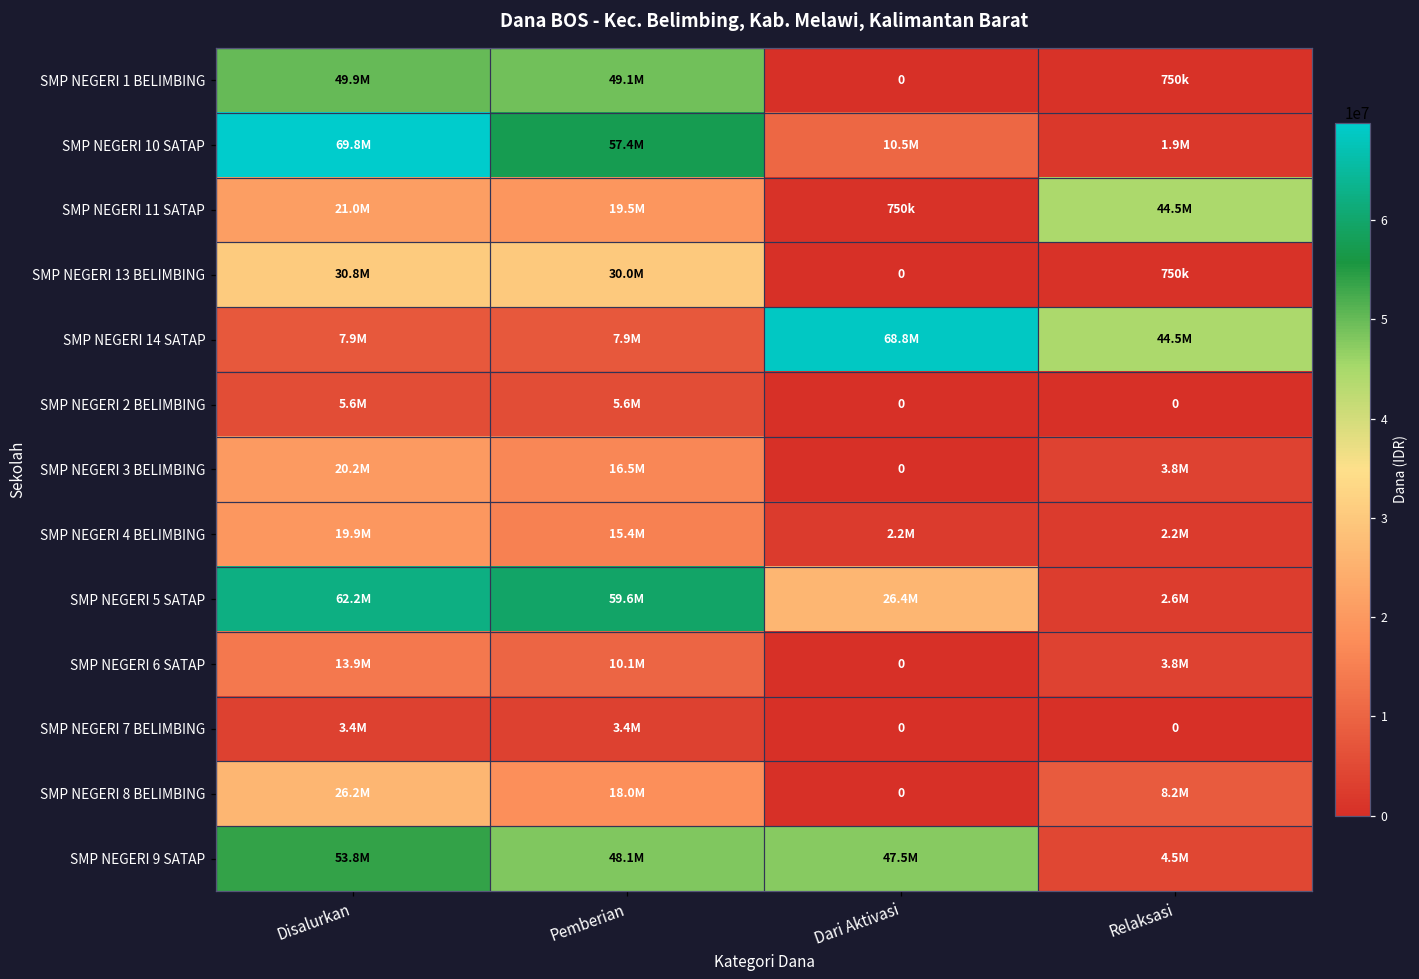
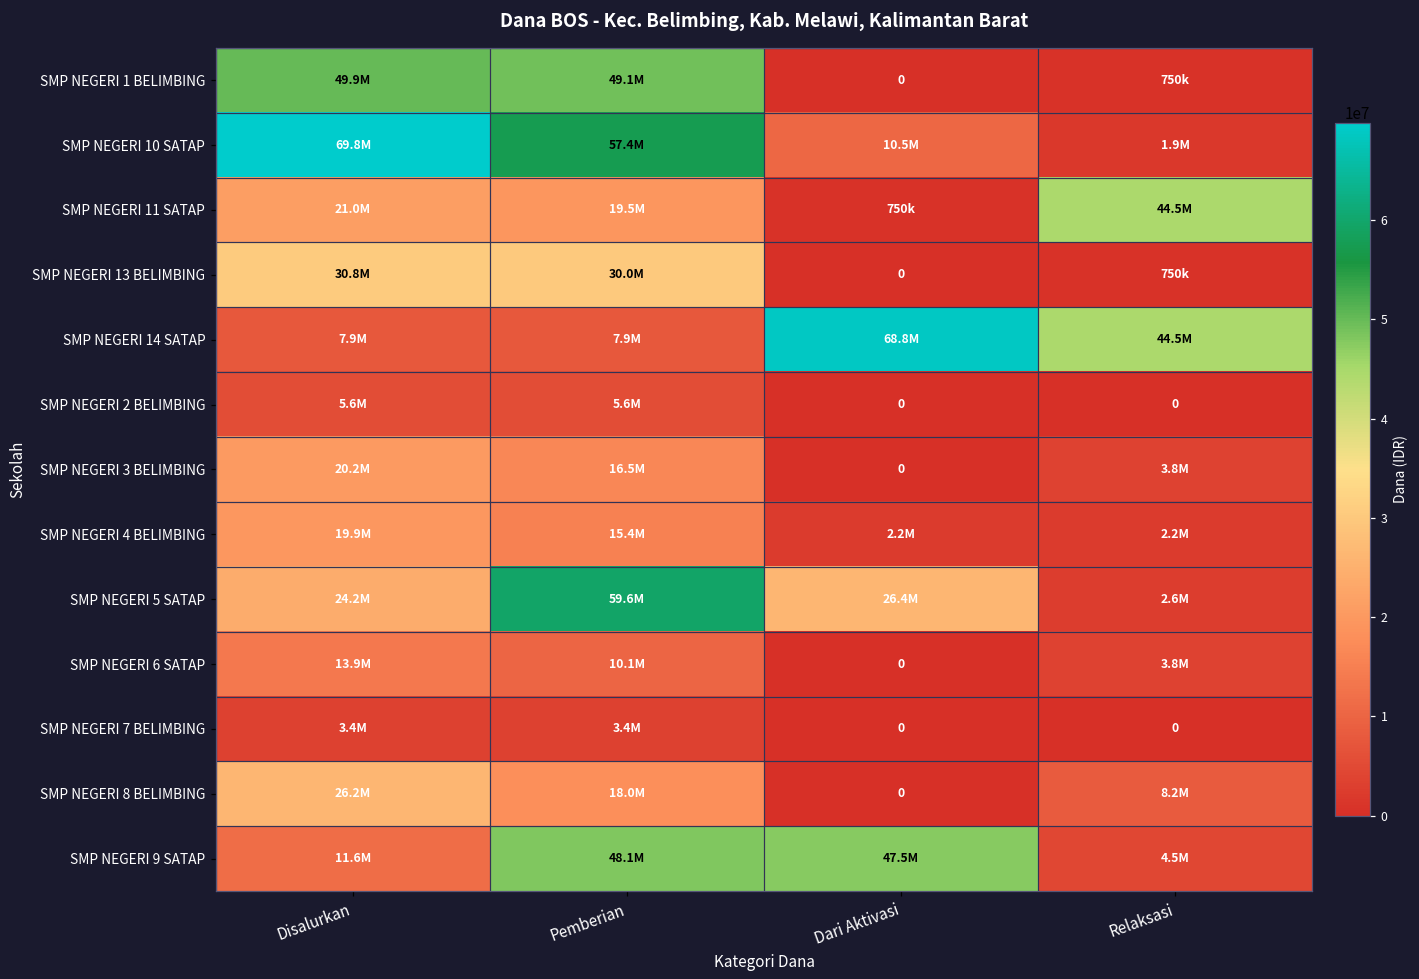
SMP NEGERI 5 SATAP, Disalurkan: 62.2M -> 24.2M
SMP NEGERI 9 SATAP, Disalurkan: 53.8M -> 11.6M
